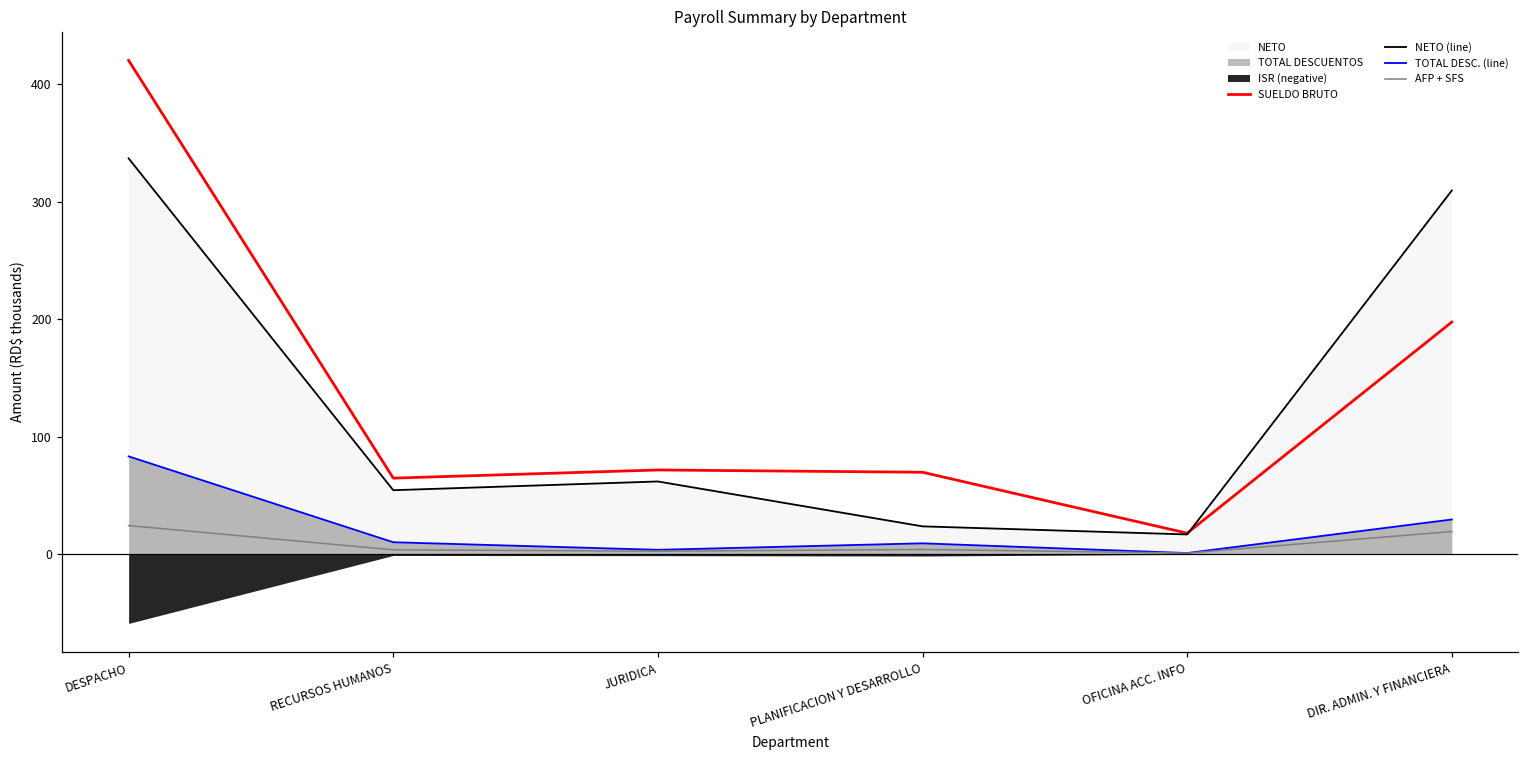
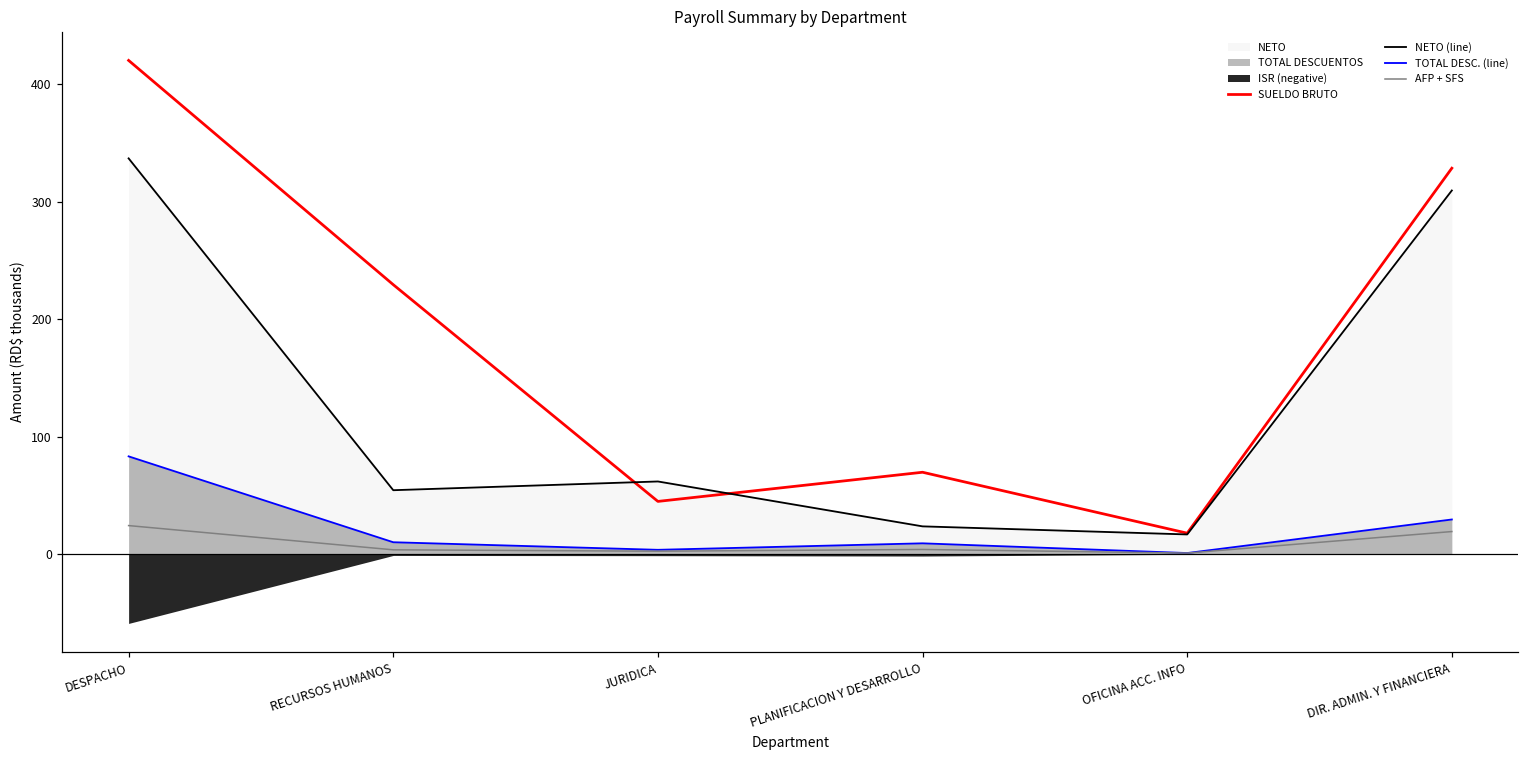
SUELDO BRUTO, RECURSOS HUMANOS: 65 -> 229
SUELDO BRUTO, JURIDICA: 72 -> 45
SUELDO BRUTO, DIR. ADMIN. Y FINANCIERA: 198 -> 328
